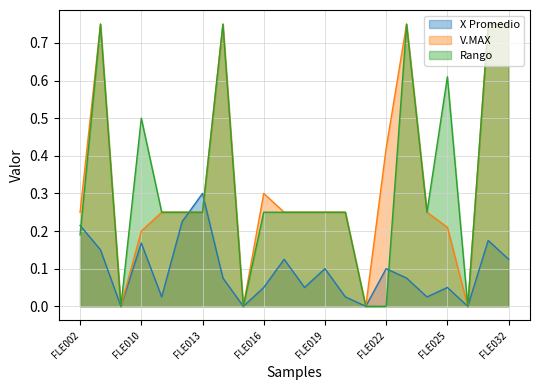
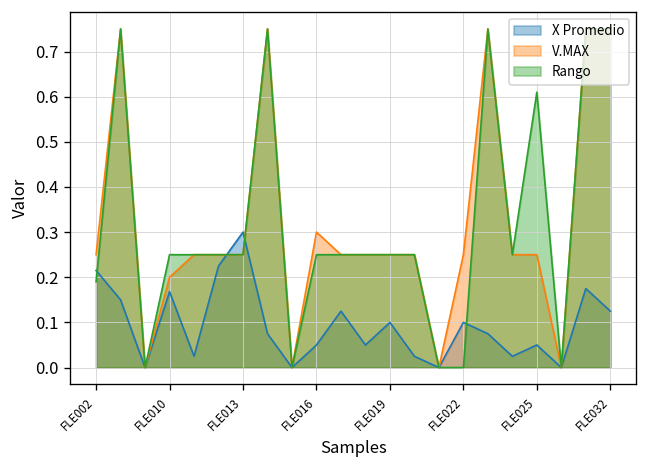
Rango, FLE010: 0.50 -> 0.25
V.MAX, FLE022: 0.42 -> 0.25
V.MAX, FLE025: 0.21 -> 0.25
